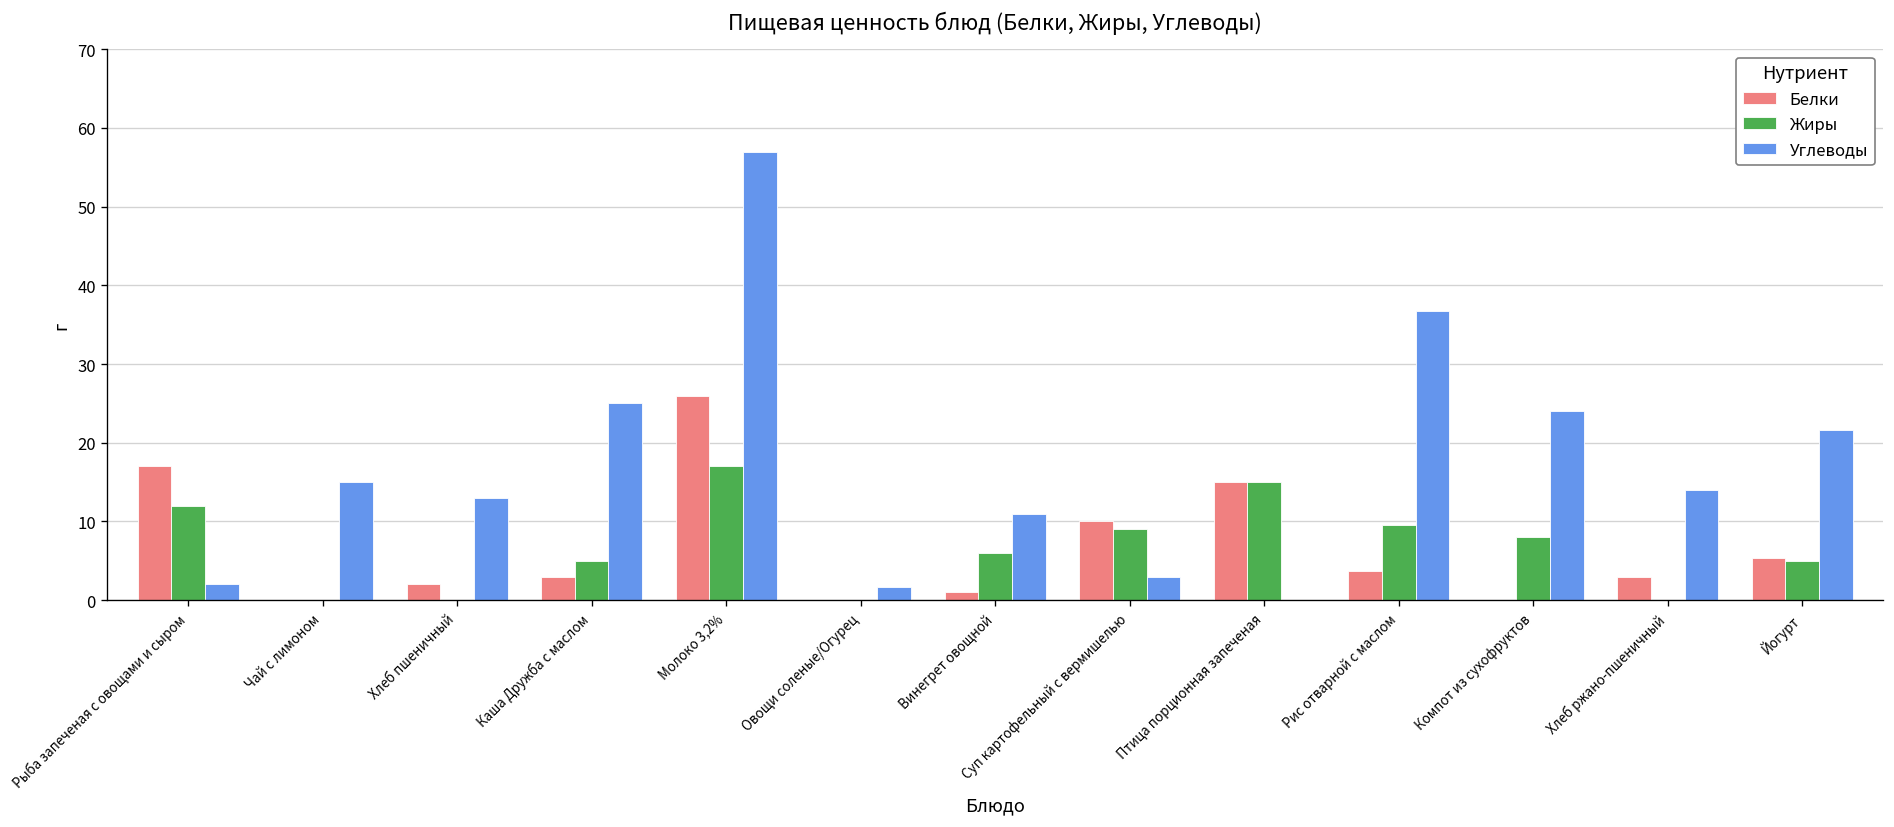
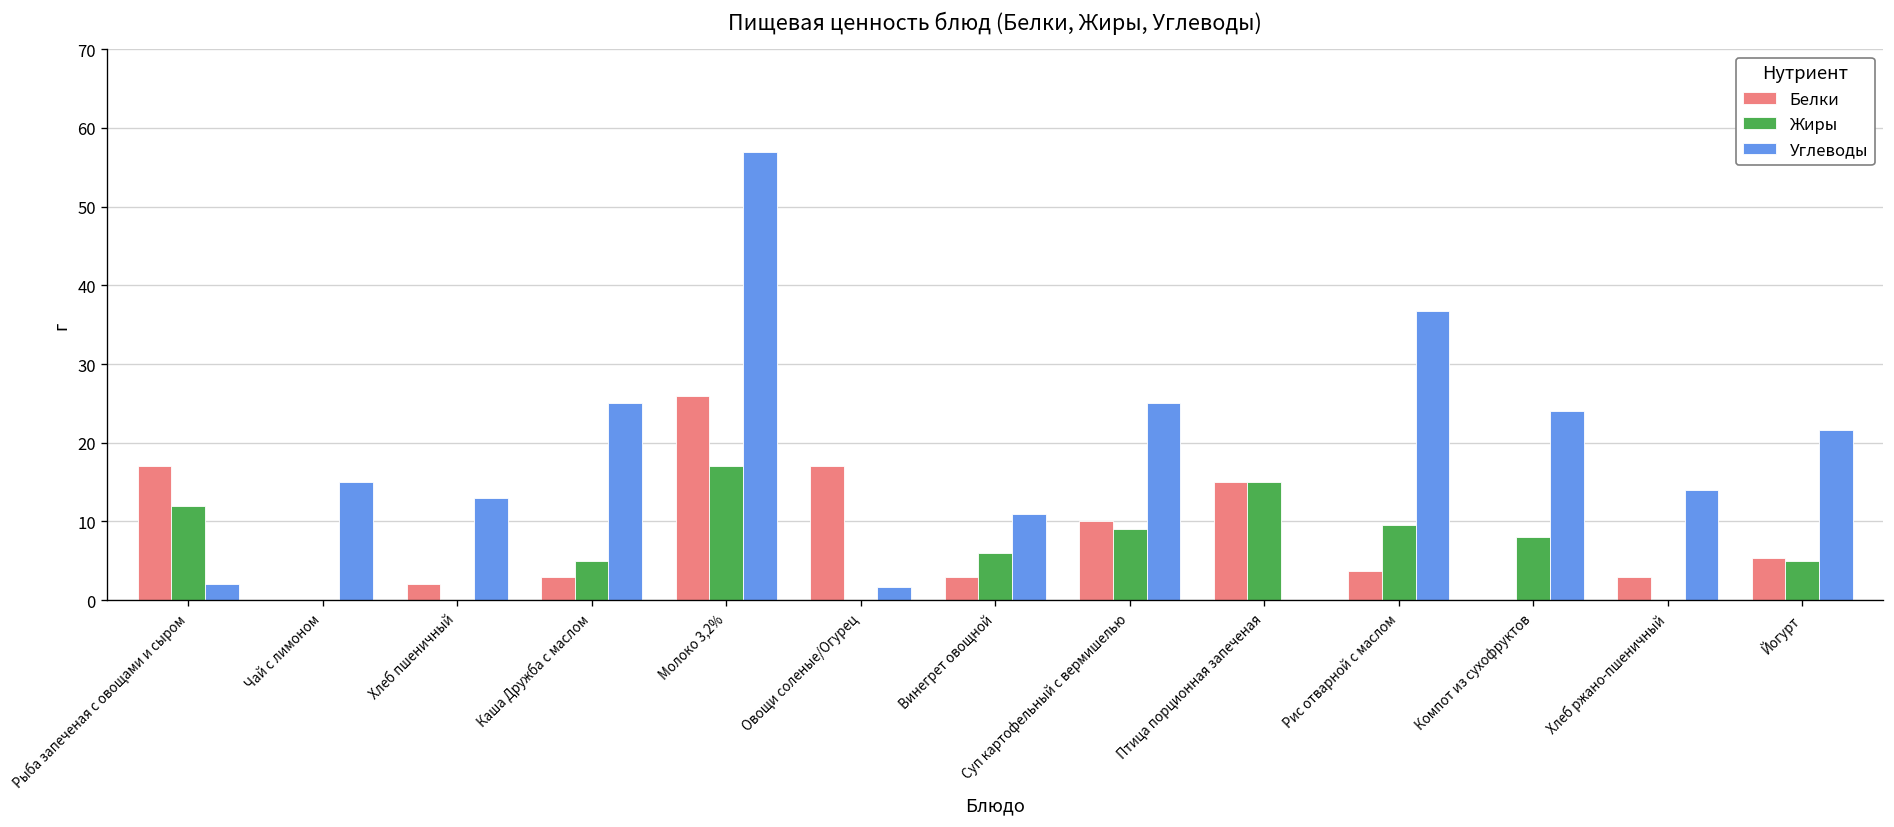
Белки, Овощи соленые/Огурец: 0 -> 17
Белки, Винегрет овощной: 1 -> 3
Углеводы, Суп картофельный с вермишелью: 3 -> 25
